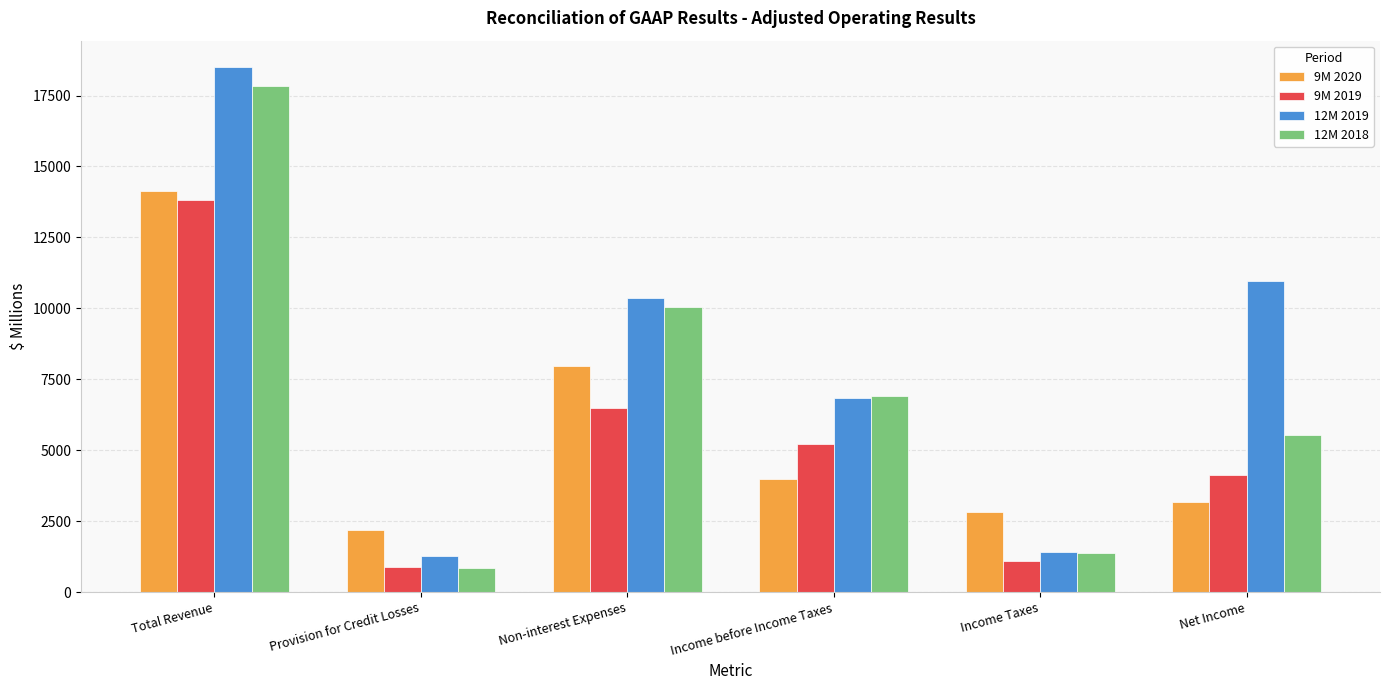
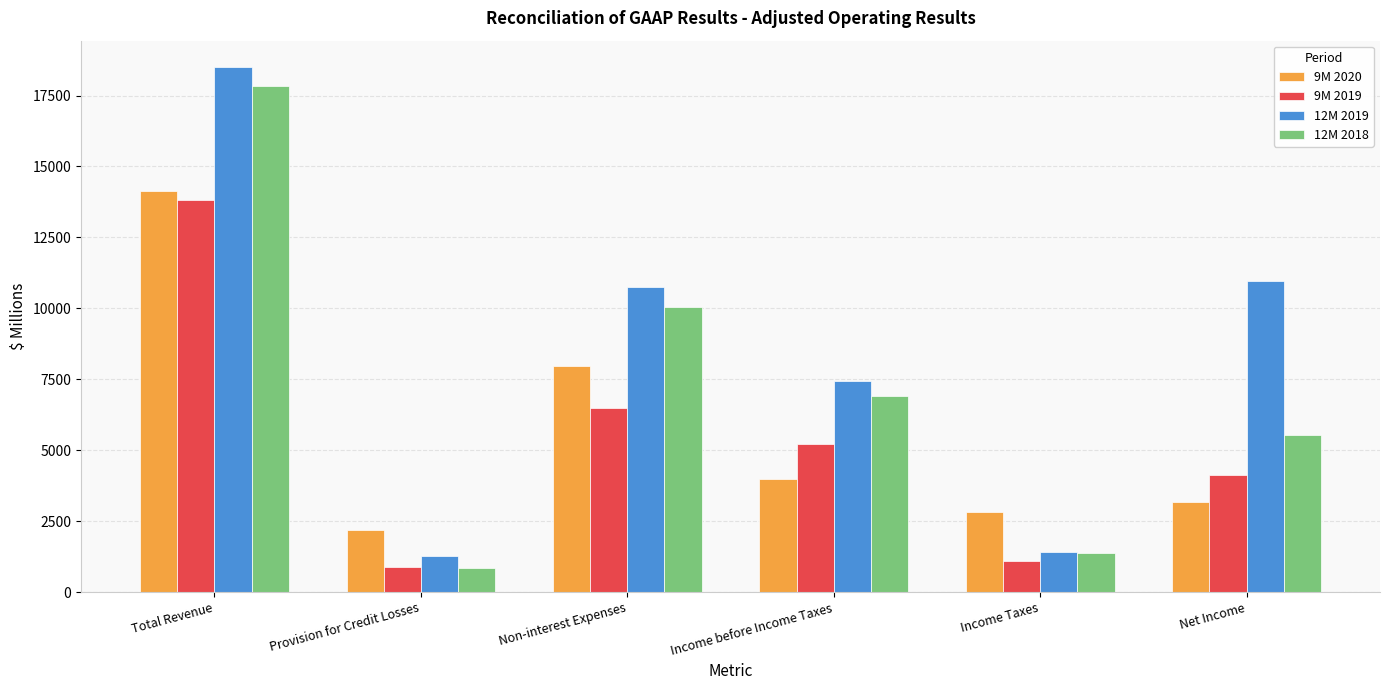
12M 2019, Non-interest Expenses: 10400 -> 10800
12M 2019, Income before Income Taxes: 6900 -> 7400
